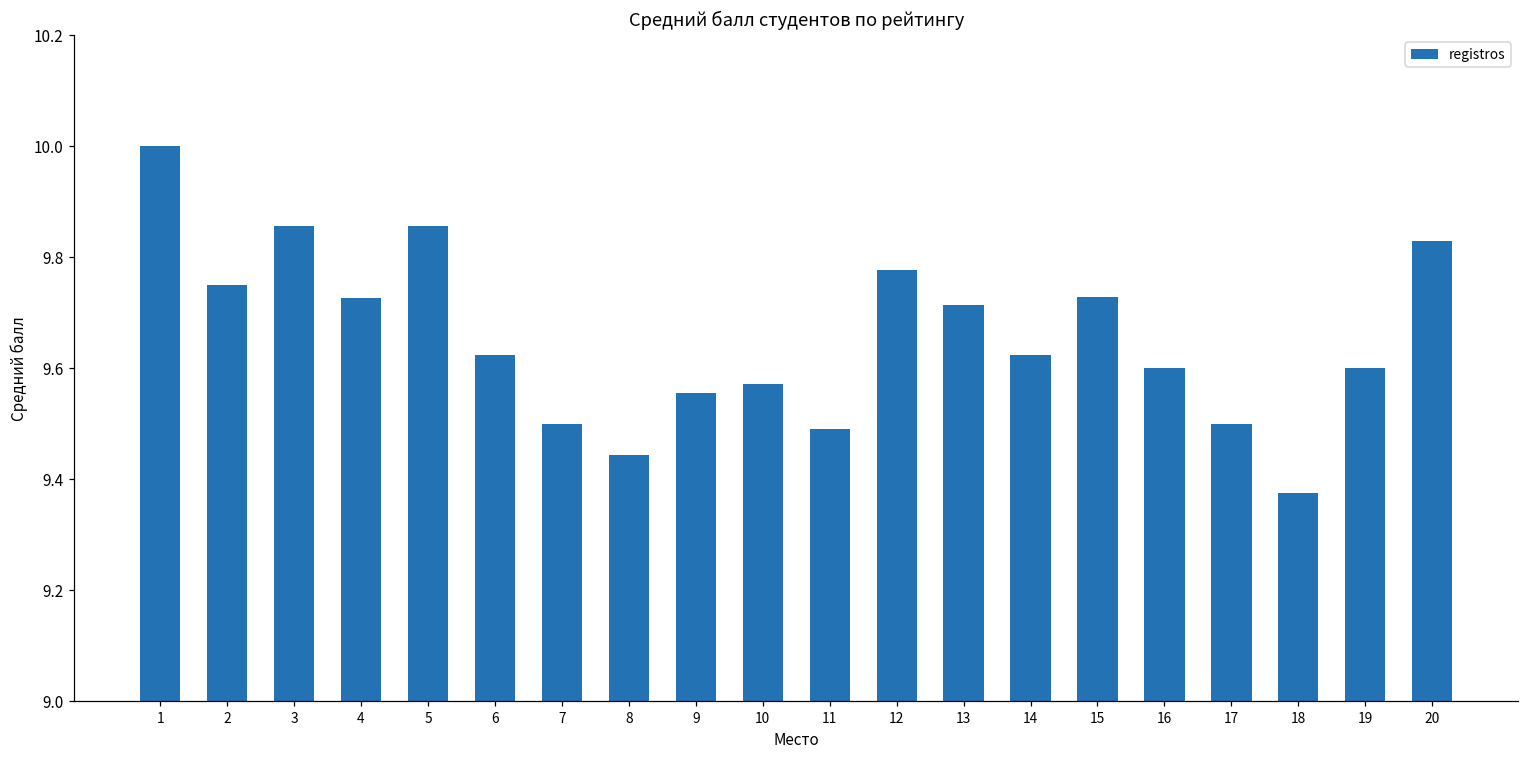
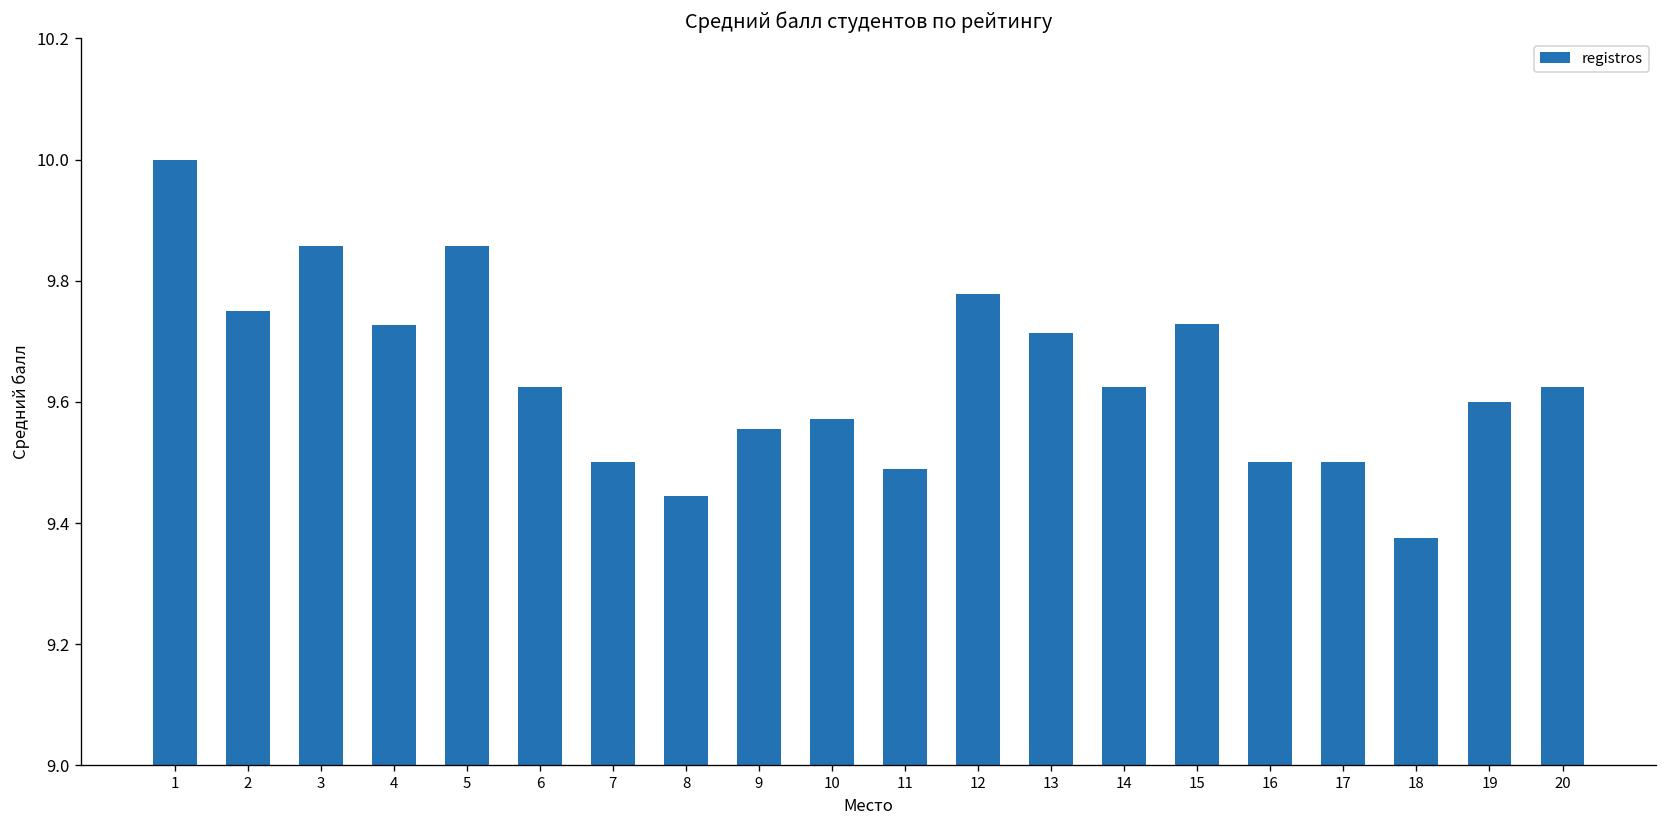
16: 9.6 -> 9.5
20: 9.83 -> 9.63
